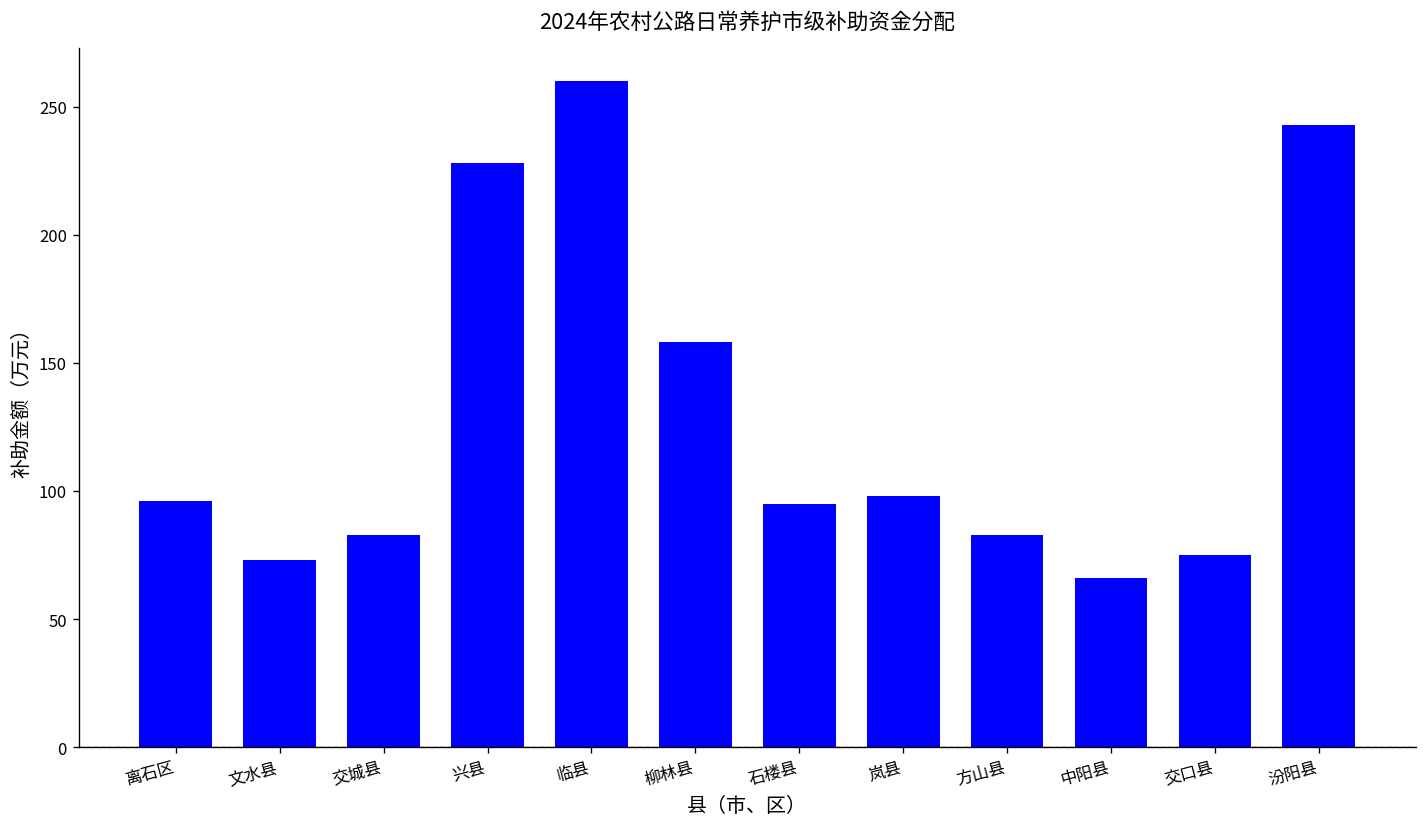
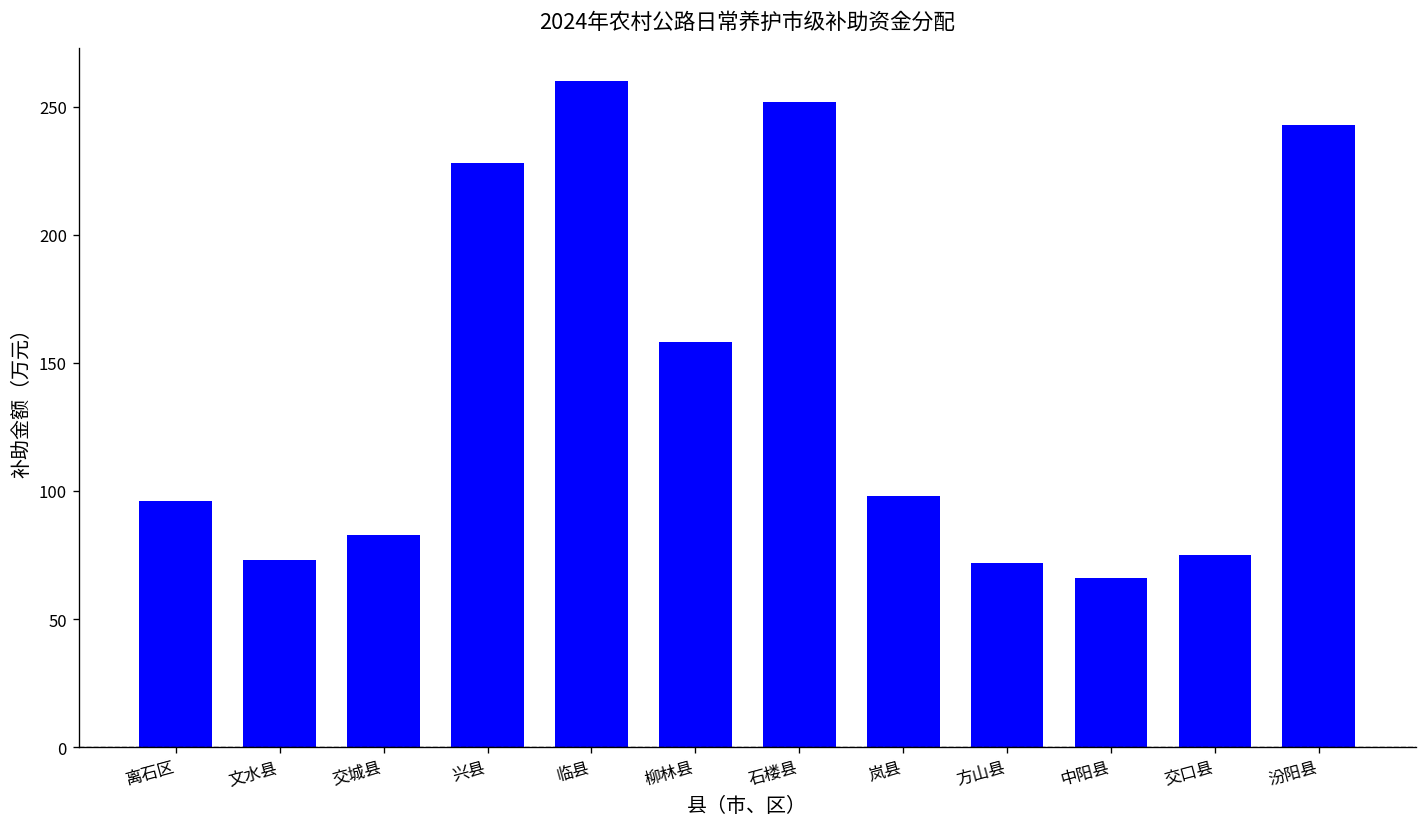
石楼县: 95 -> 252
方山县: 83 -> 72
